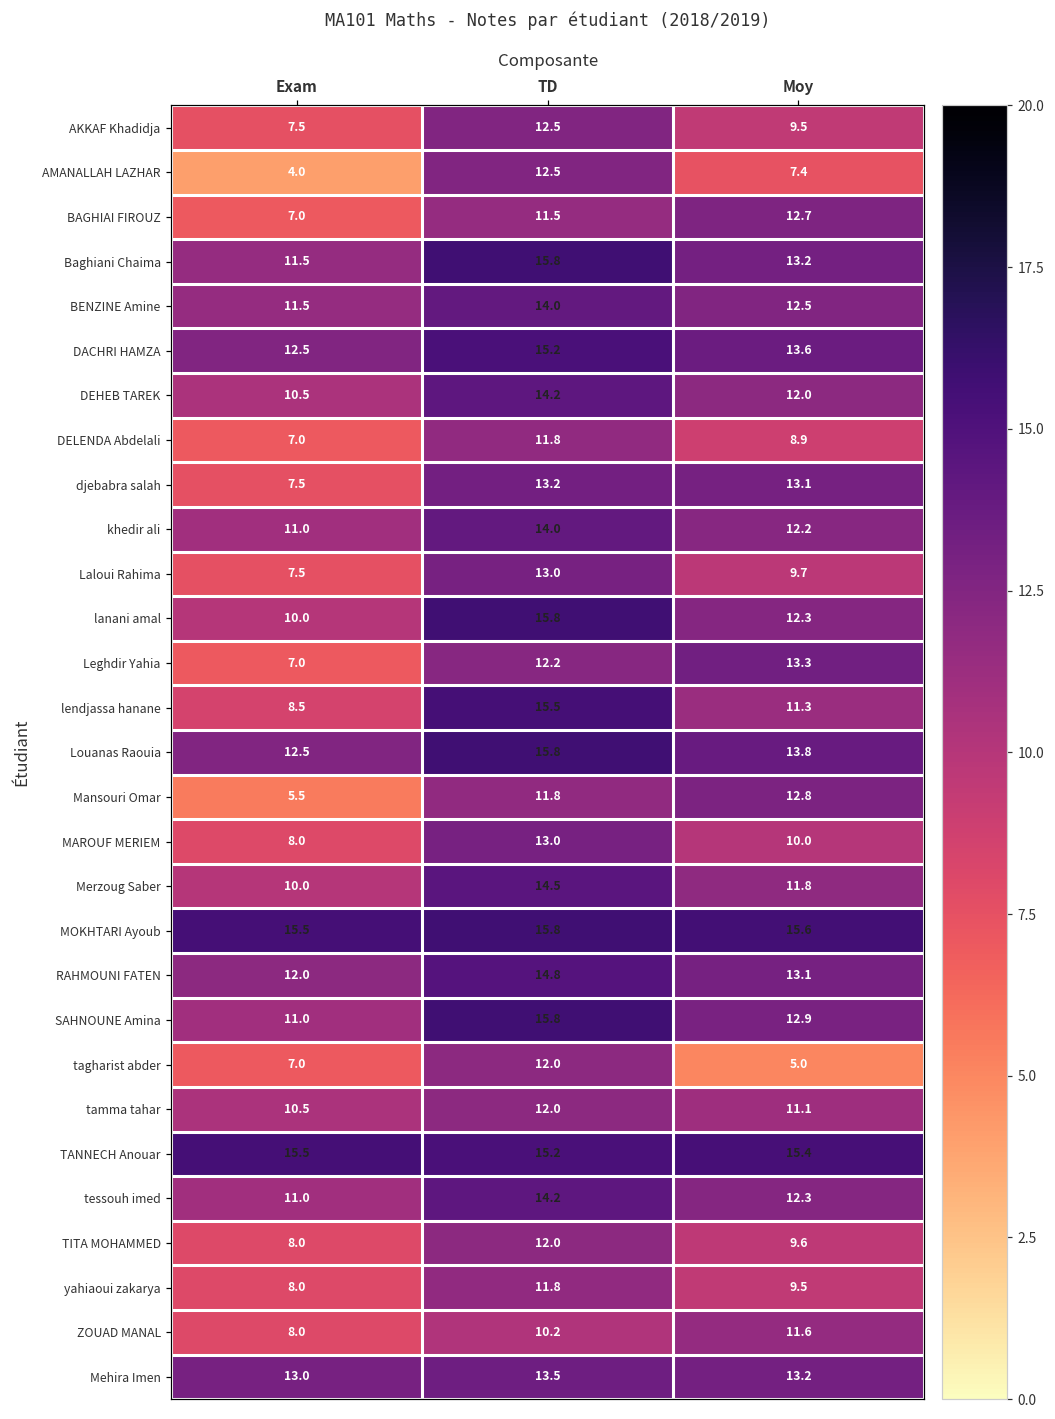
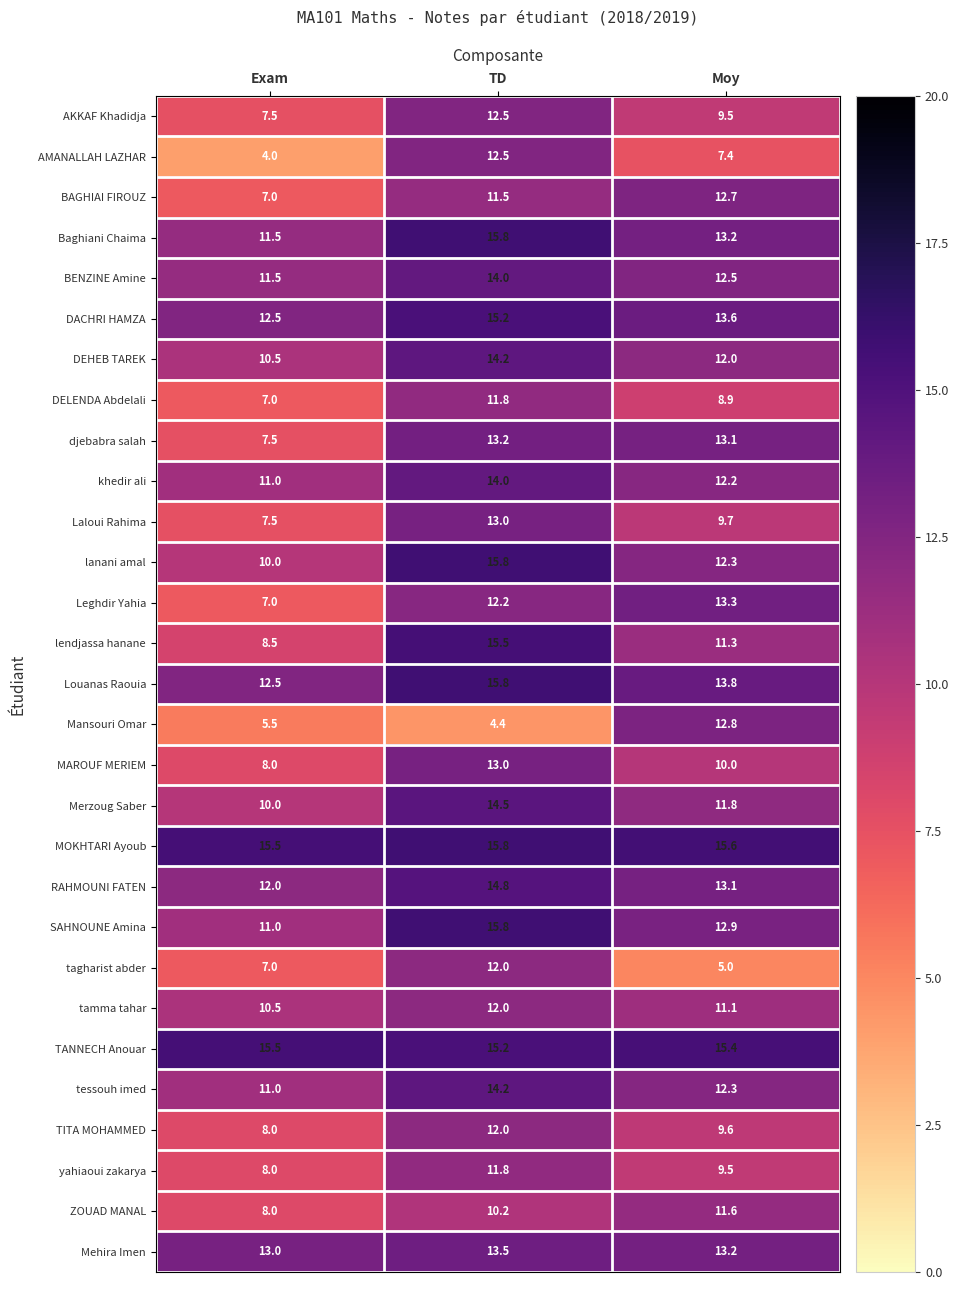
Mansouri Omar, TD: 11.8 -> 4.4
